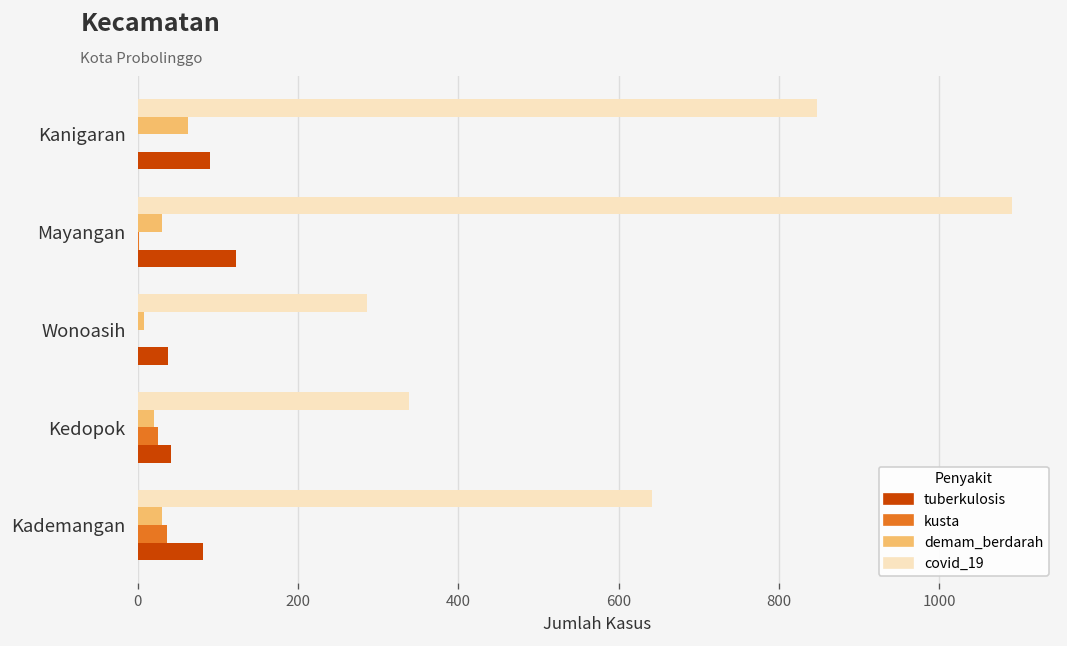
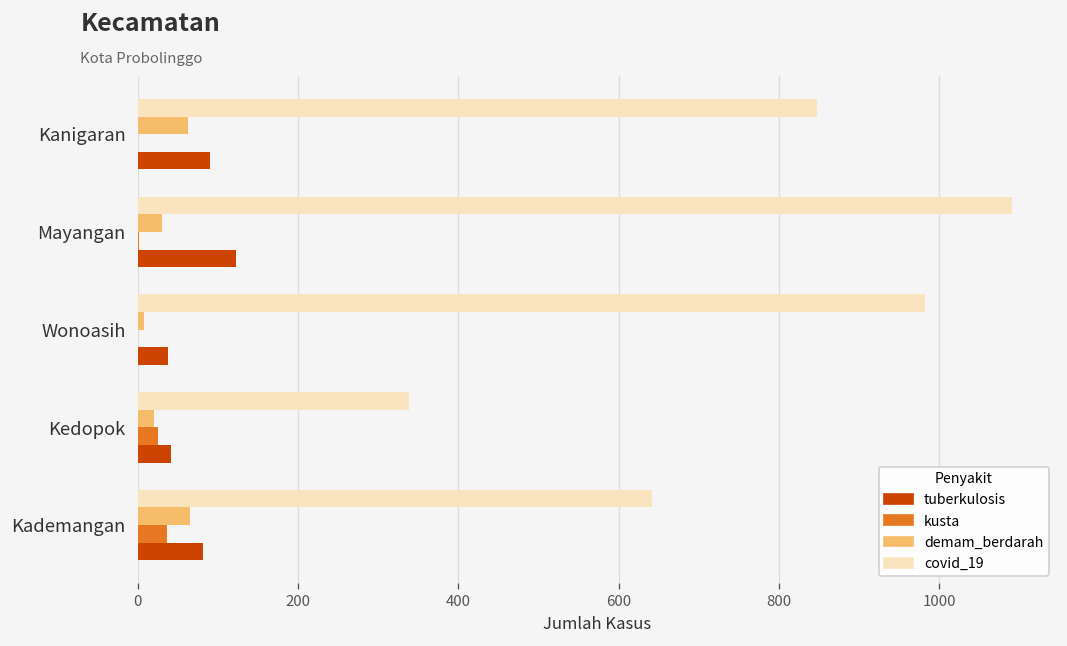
covid_19, Wonoasih: 290 -> 980
demam_berdarah, Kademangan: 30 -> 70
